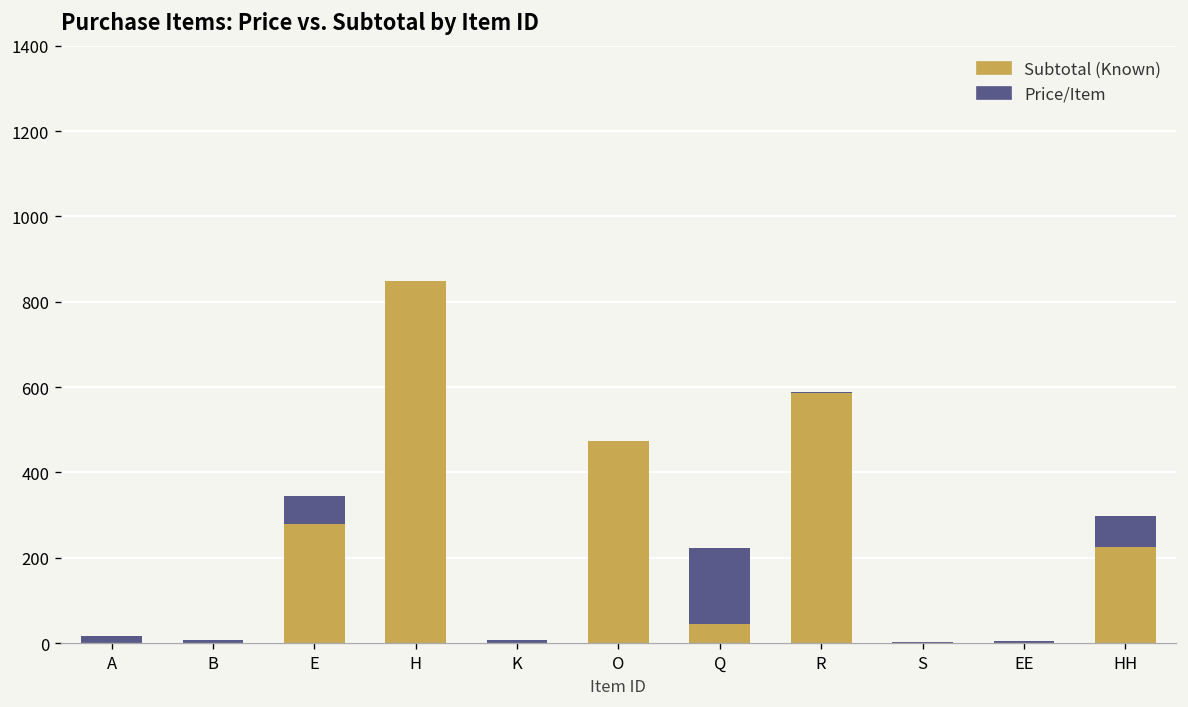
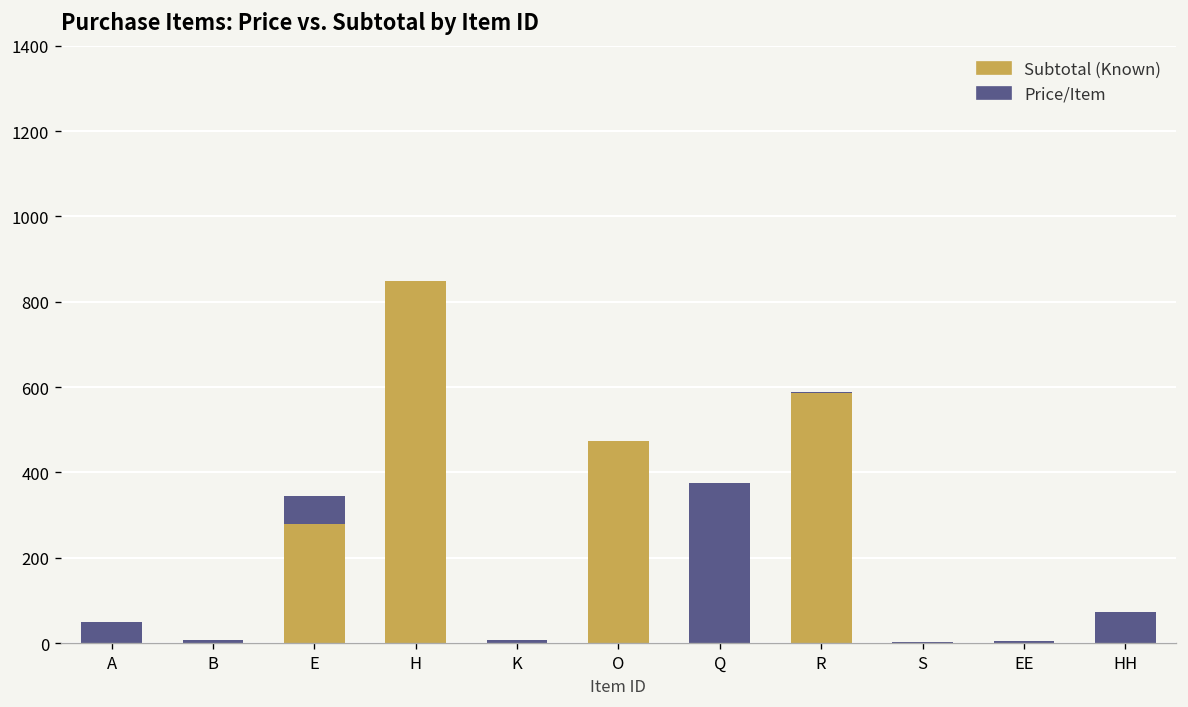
Price/Item, A: 20 -> 50
Subtotal (Known), Q: 50 -> 0
Price/Item, Q: 180 -> 370
Subtotal (Known), HH: 230 -> 0
